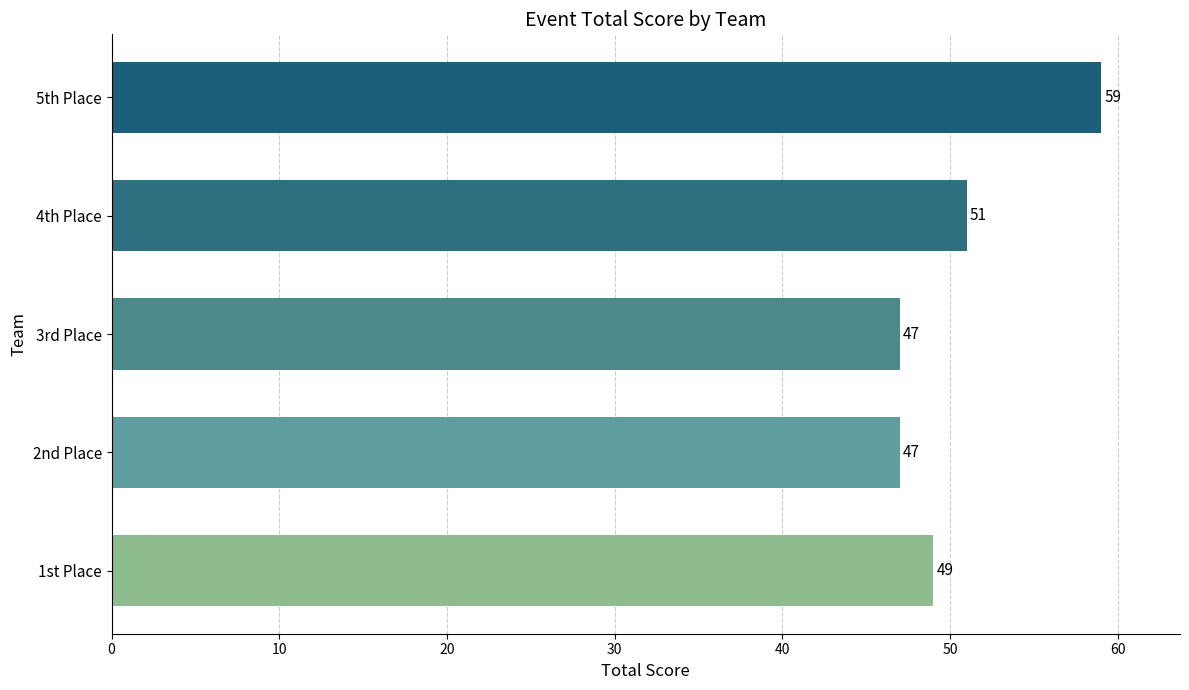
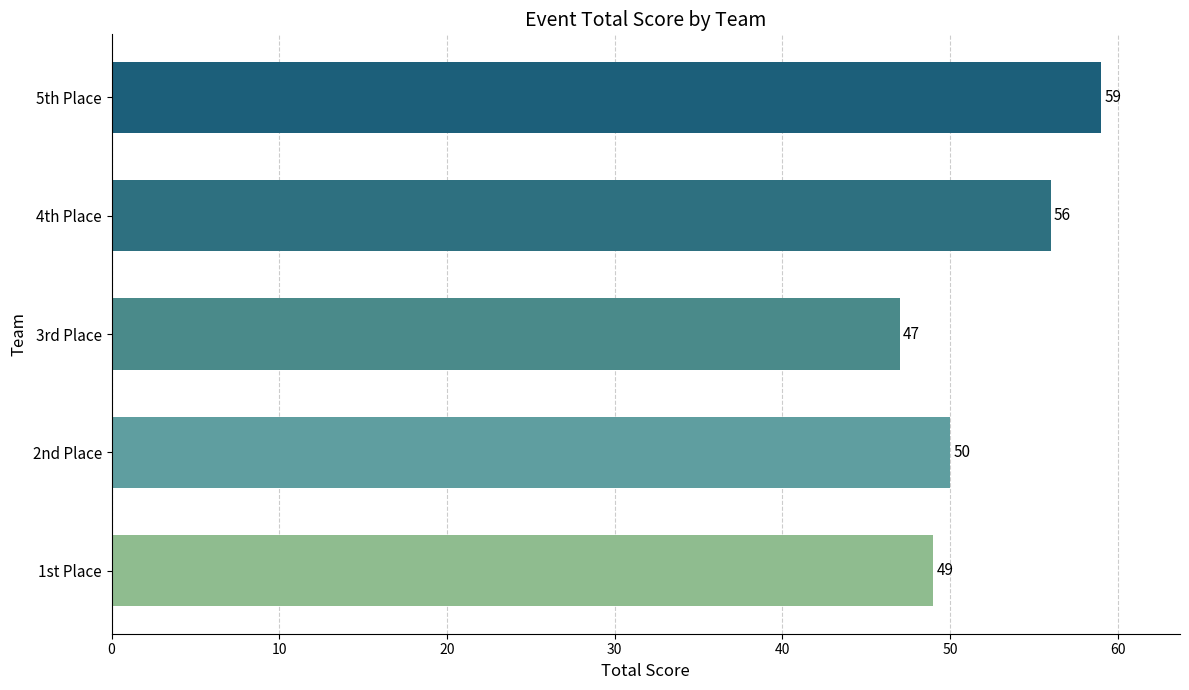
4th Place: 51 -> 56
2nd Place: 47 -> 50
